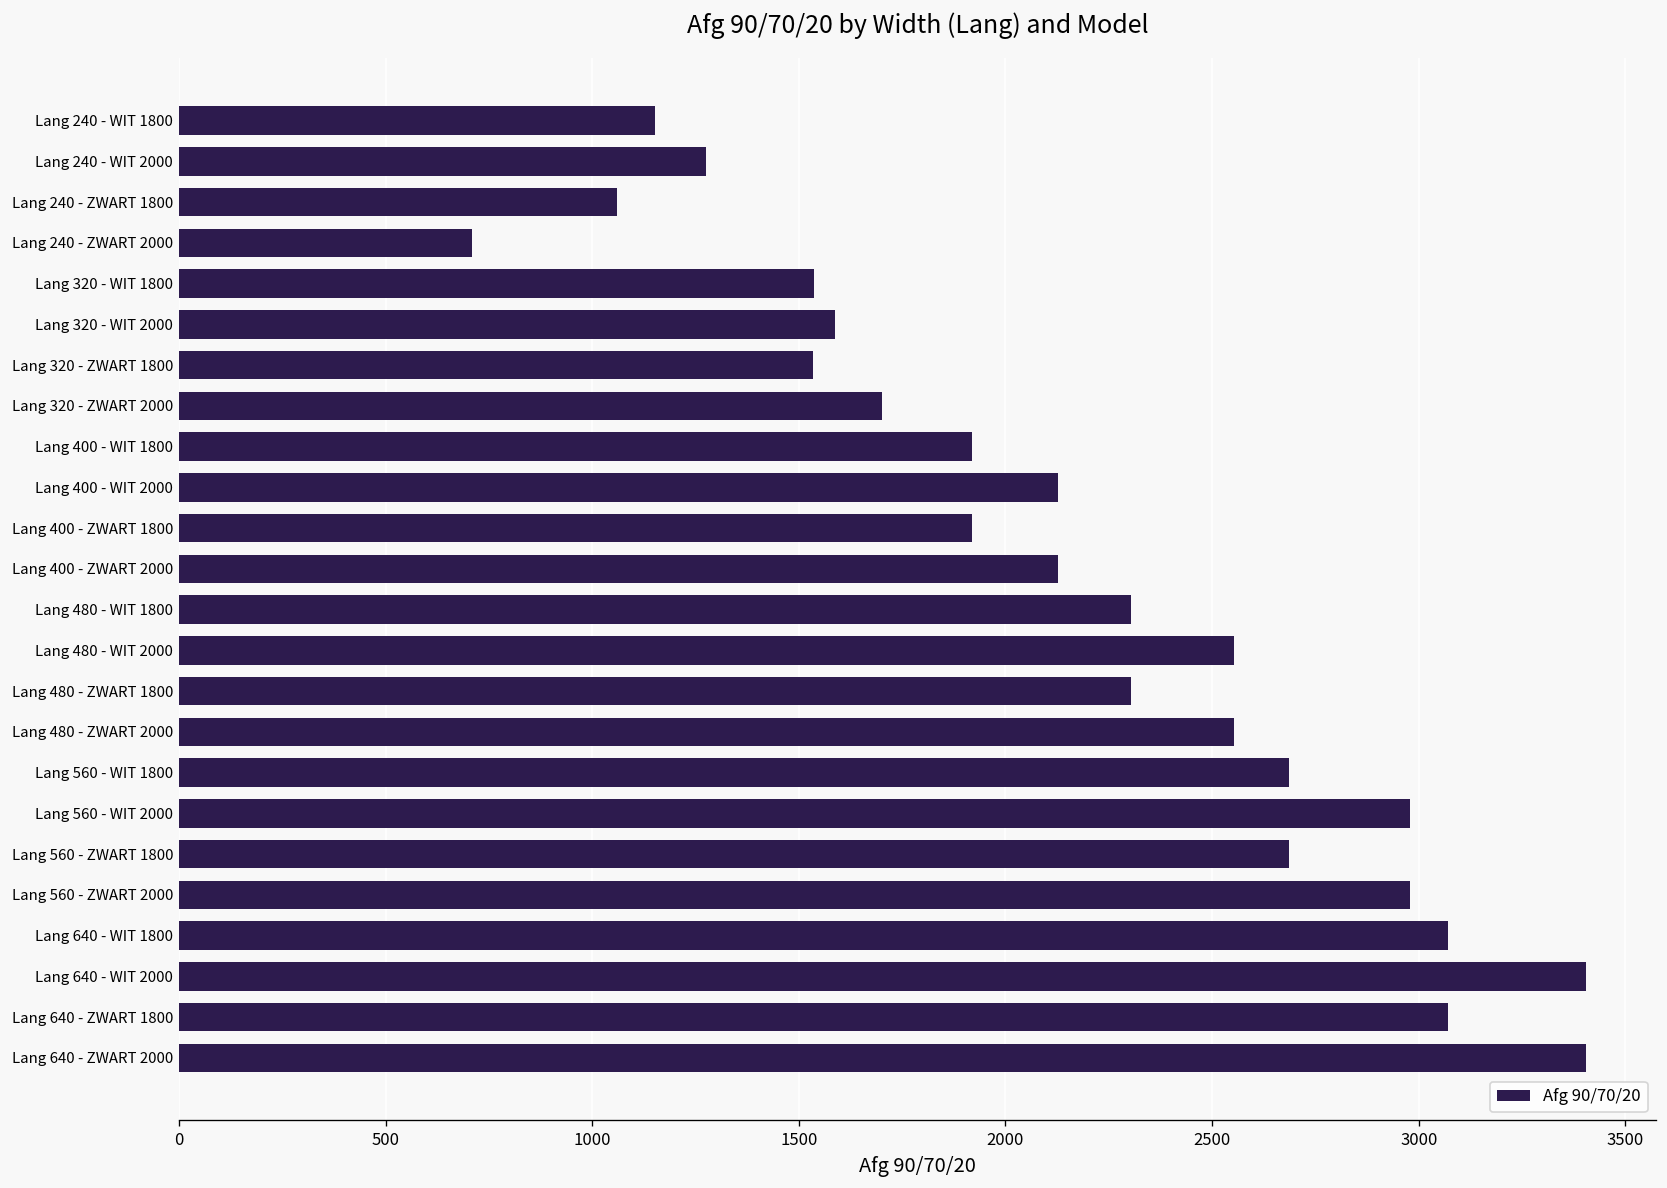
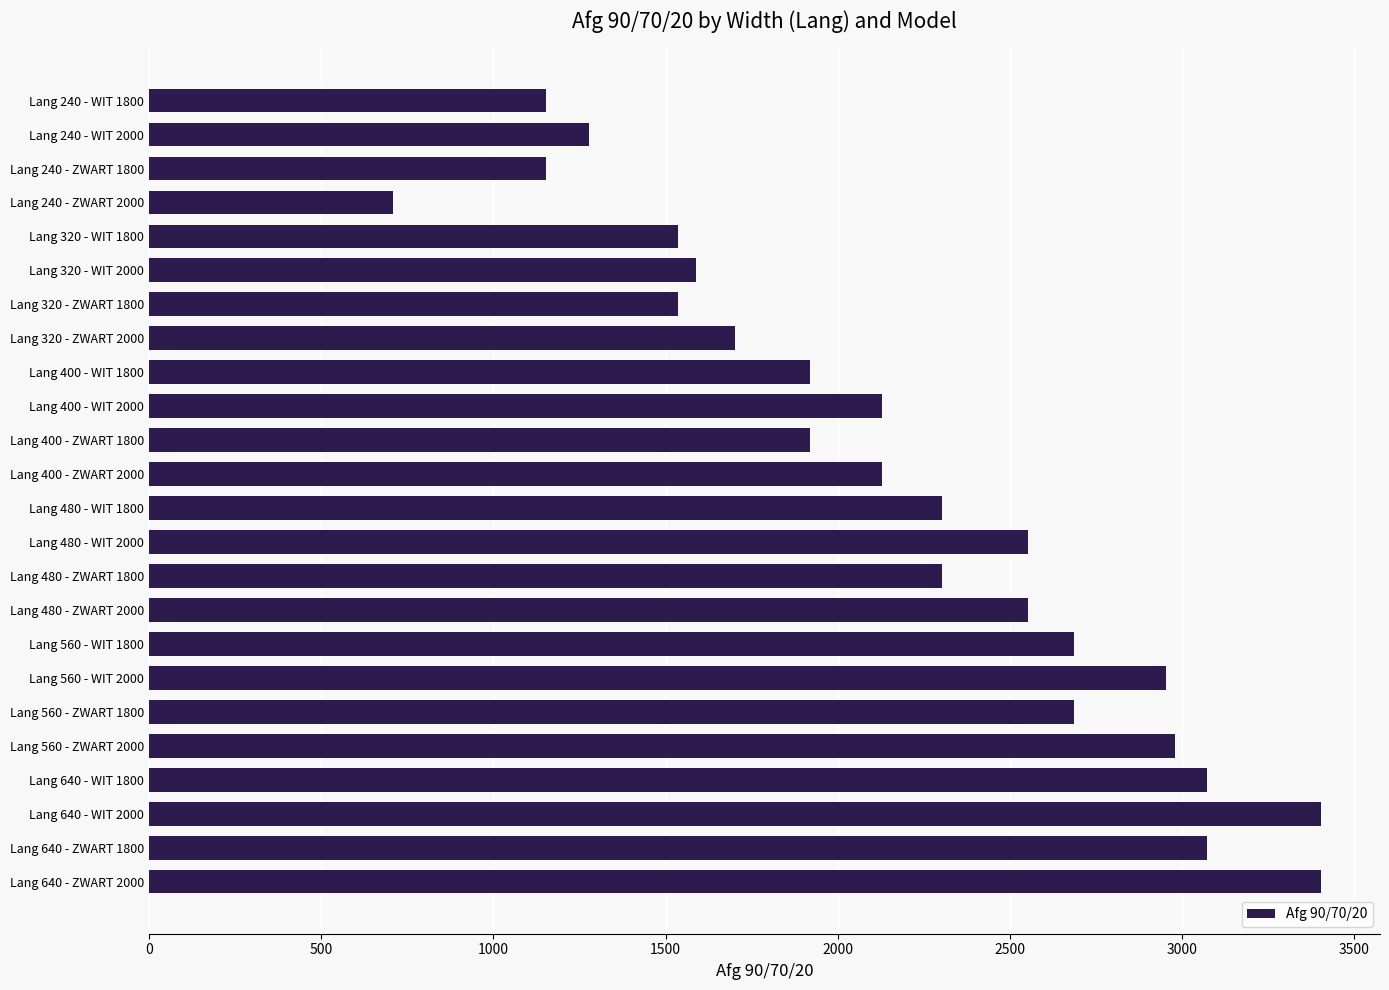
Lang 240 - ZWART 1800: 1060 -> 1150
Lang 560 - WIT 2000: 2980 -> 2950
